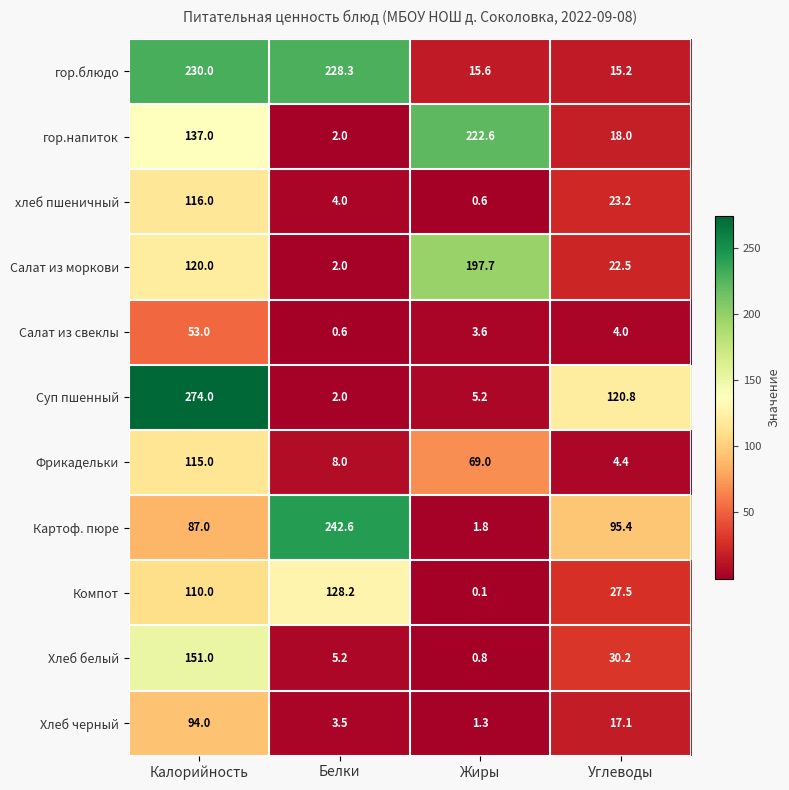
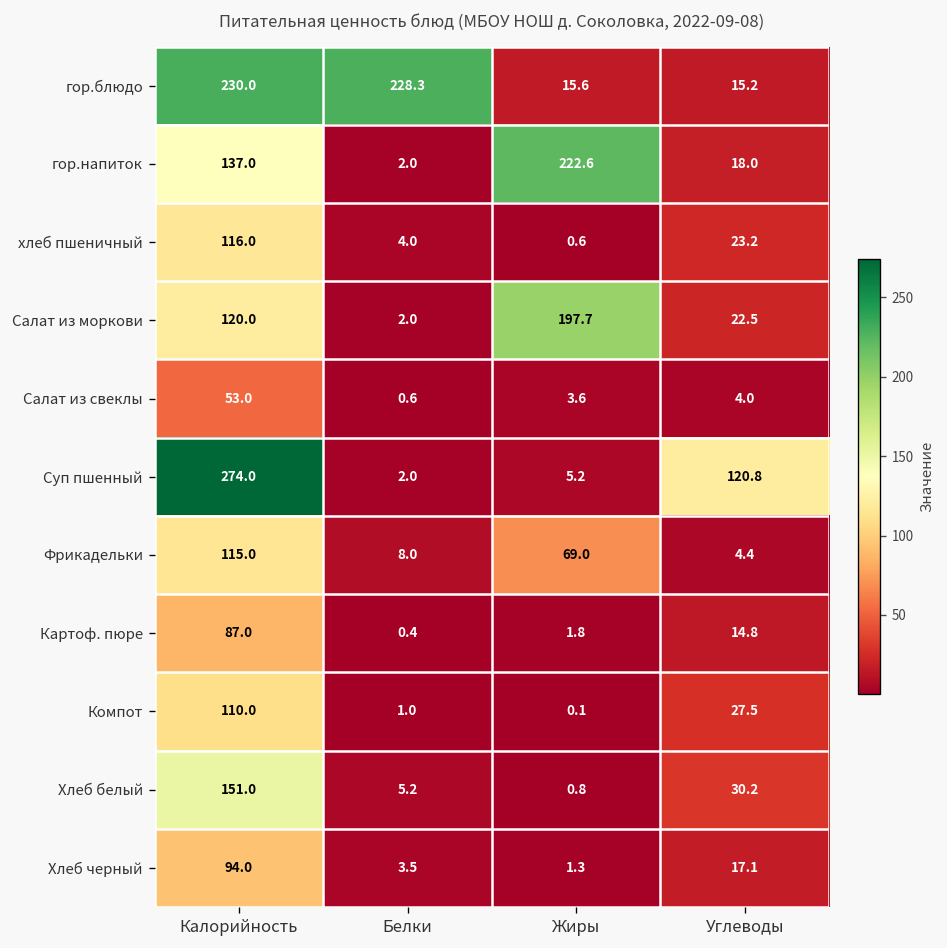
Картоф. пюре, Белки: 242.6 -> 0.4
Картоф. пюре, Углеводы: 95.4 -> 14.8
Компот, Белки: 128.2 -> 1.0
